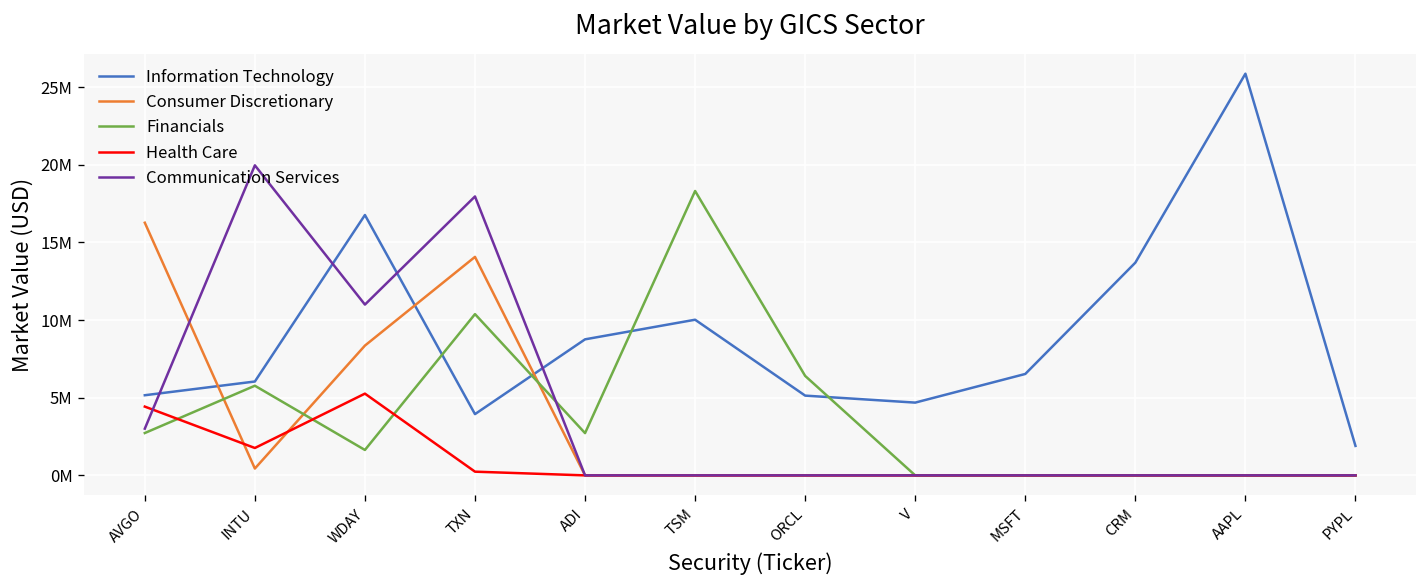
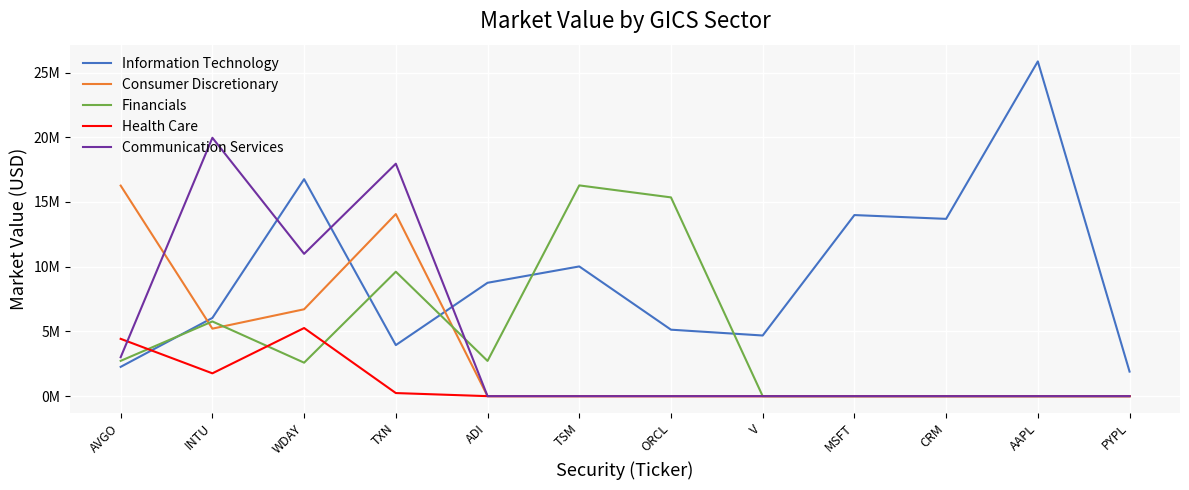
Information Technology, AVGO: 5200000 -> 2300000
Consumer Discretionary, INTU: 400000 -> 5200000
Consumer Discretionary, WDAY: 8400000 -> 6700000
Financials, WDAY: 1600000 -> 2600000
Financials, TXN: 10400000 -> 9600000
Financials, TSM: 18300000 -> 16300000
Financials, ORCL: 6400000 -> 15400000
Information Technology, MSFT: 6500000 -> 14000000
